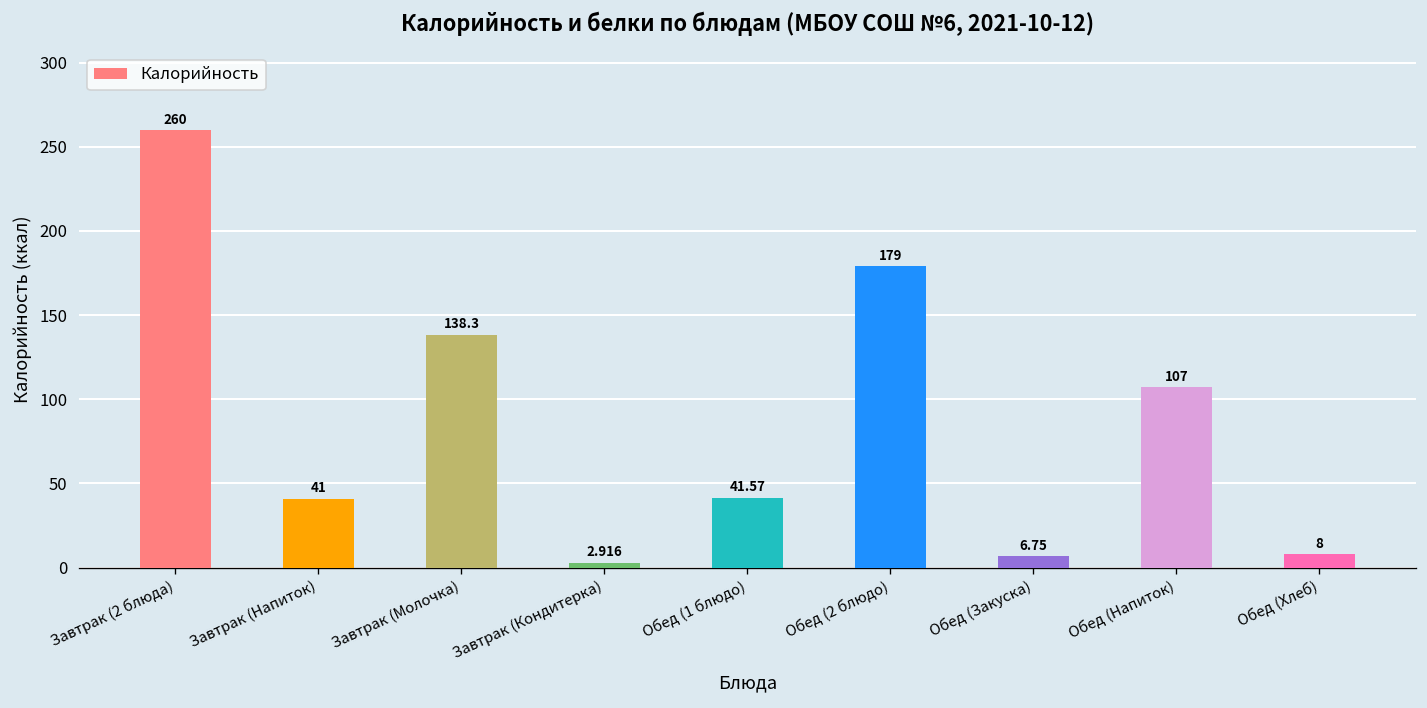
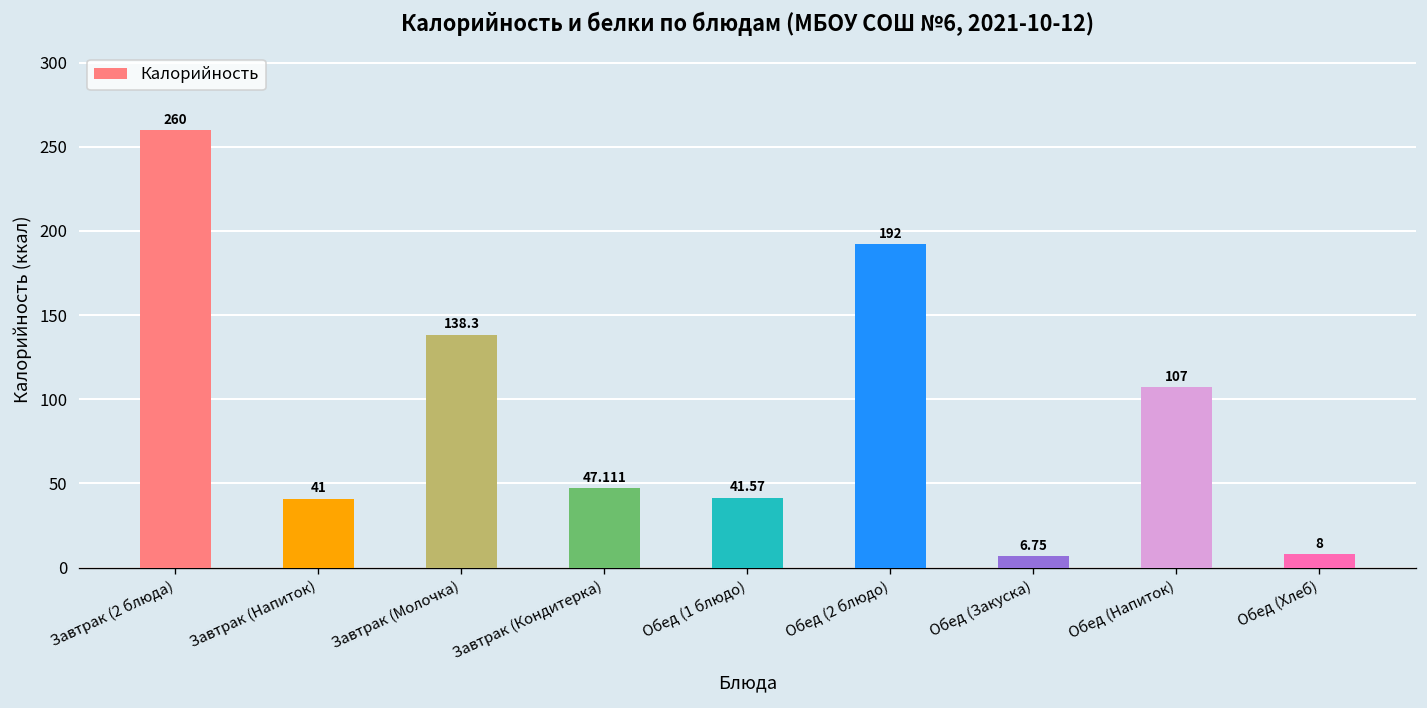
Завтрак (Кондитерка): 2.916 -> 47.111
Обед (2 блюдо): 179 -> 192
